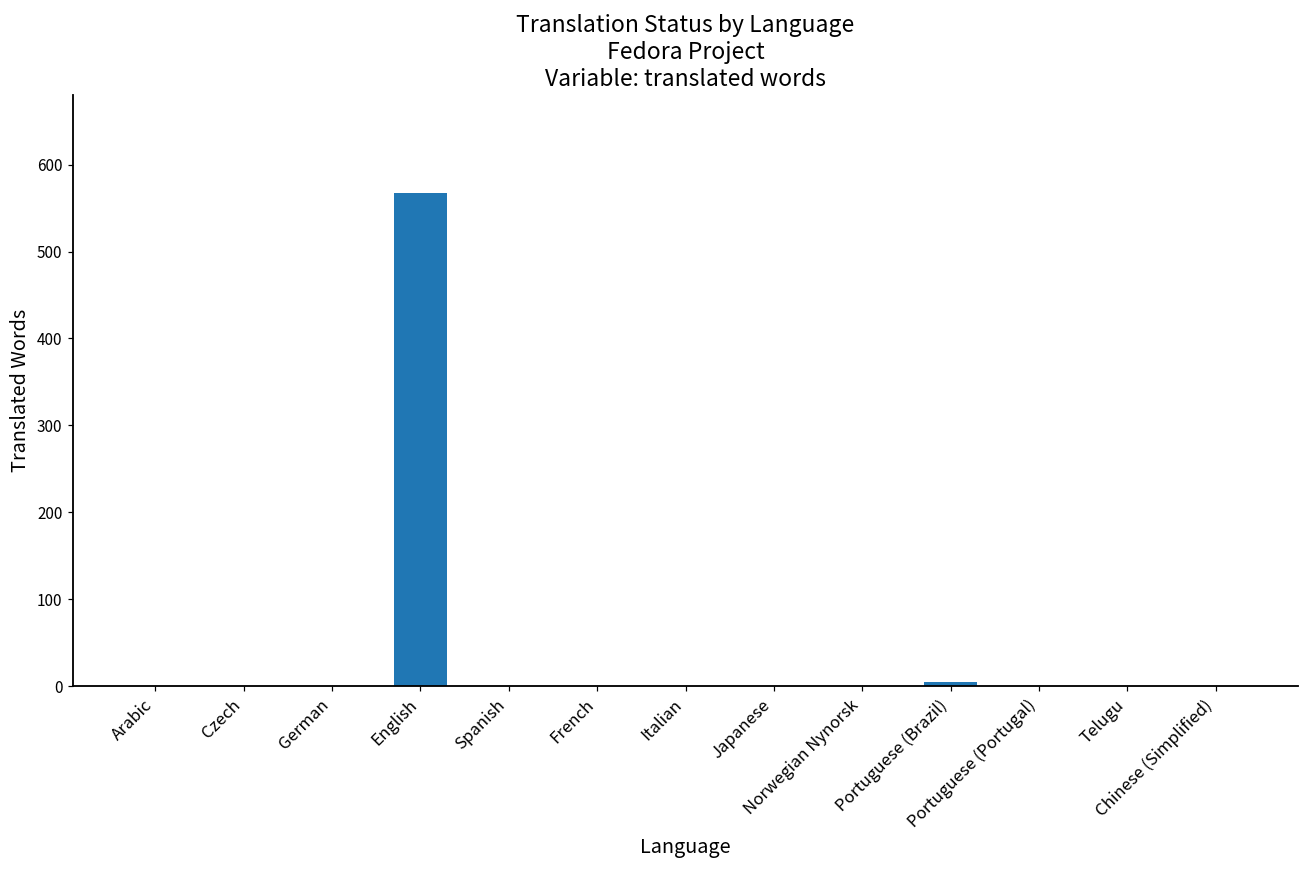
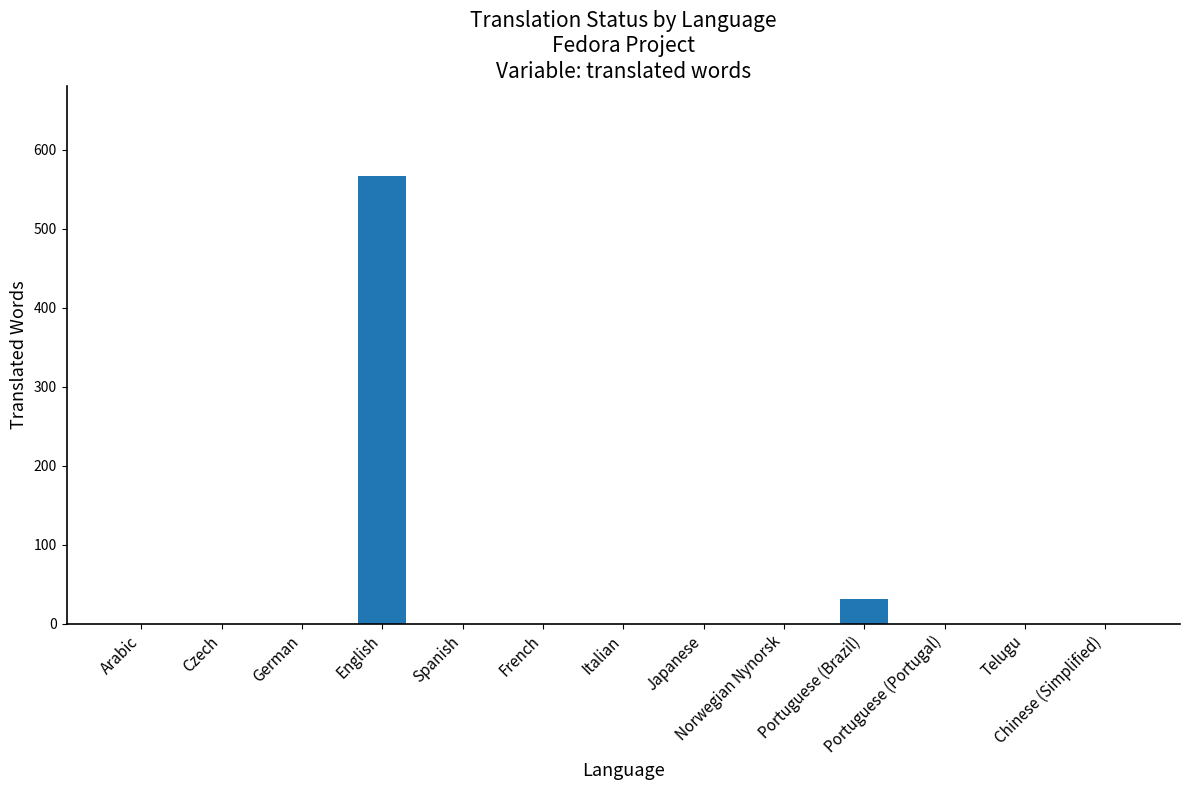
Portuguese (Brazil): 10 -> 30
